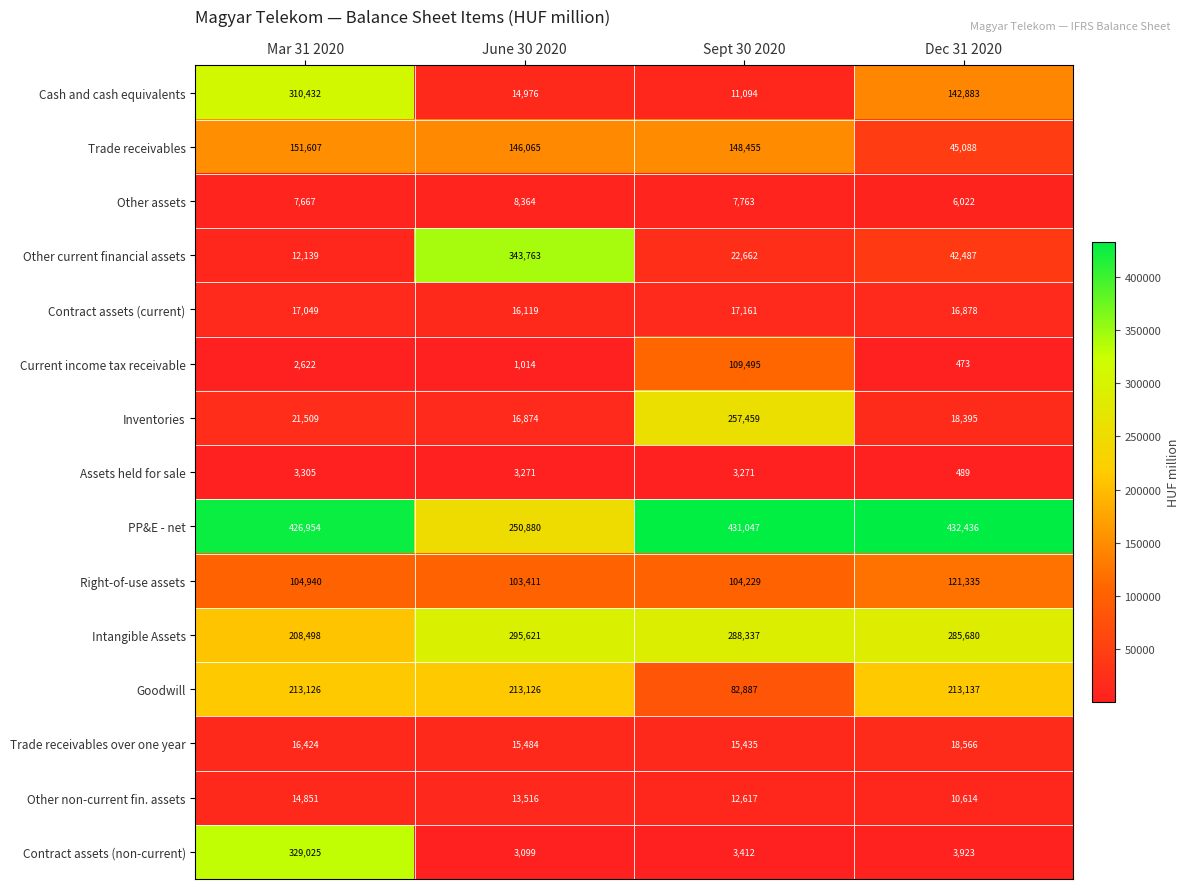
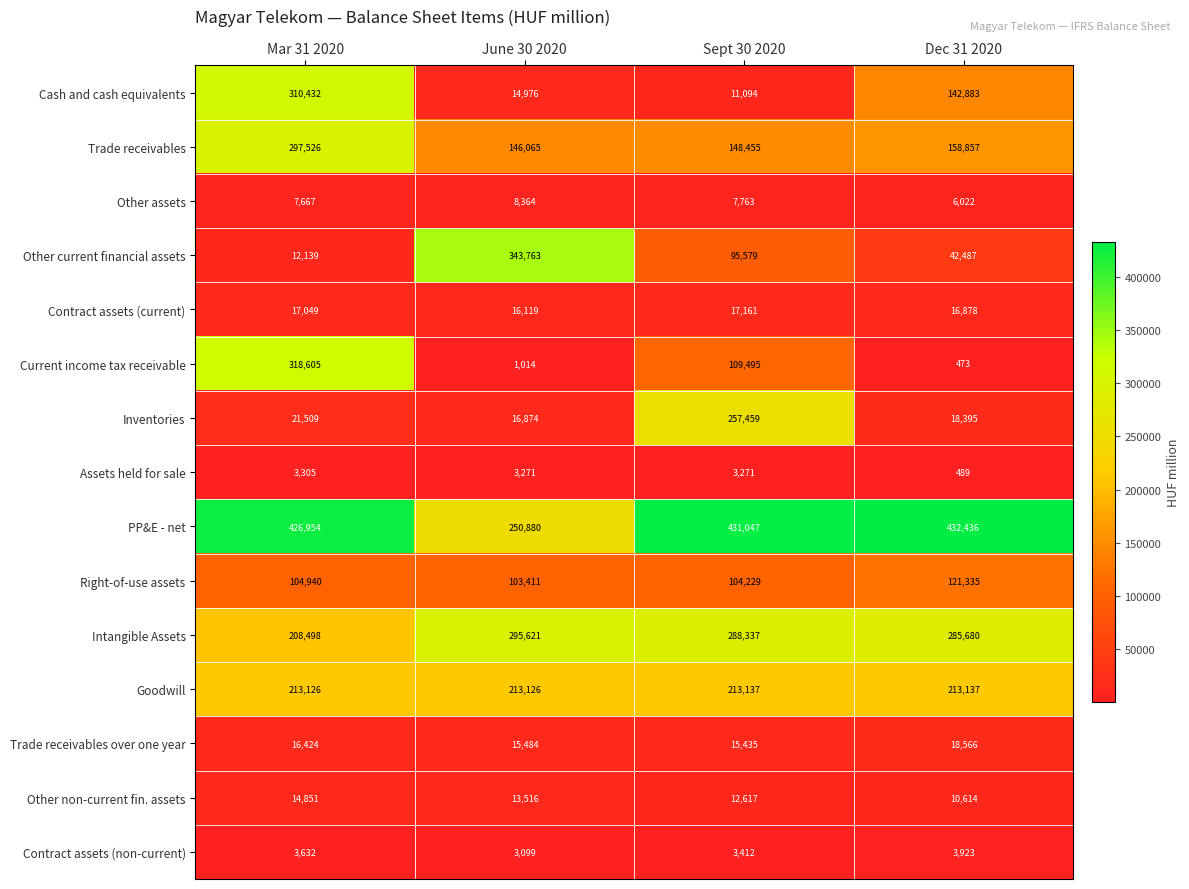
Trade receivables, Mar 31 2020: 151,607 -> 297,526
Trade receivables, Dec 31 2020: 45,088 -> 158,857
Other current financial assets, Sept 30 2020: 22,662 -> 95,579
Current income tax receivable, Mar 31 2020: 2,622 -> 318,605
Goodwill, Sept 30 2020: 82,887 -> 213,137
Contract assets (non-current), Mar 31 2020: 329,025 -> 3,632
